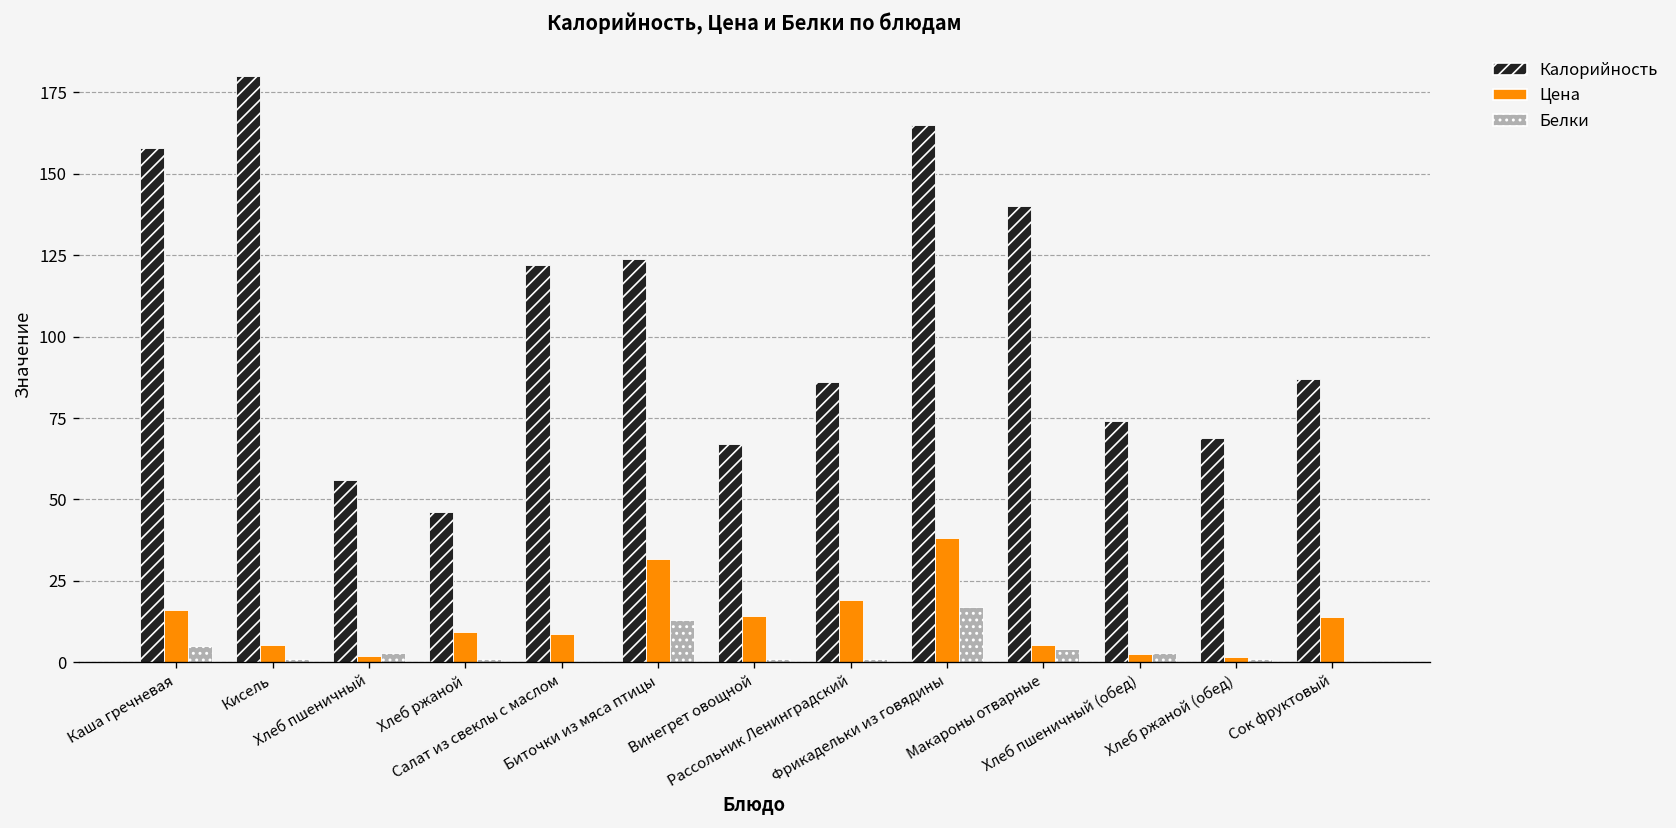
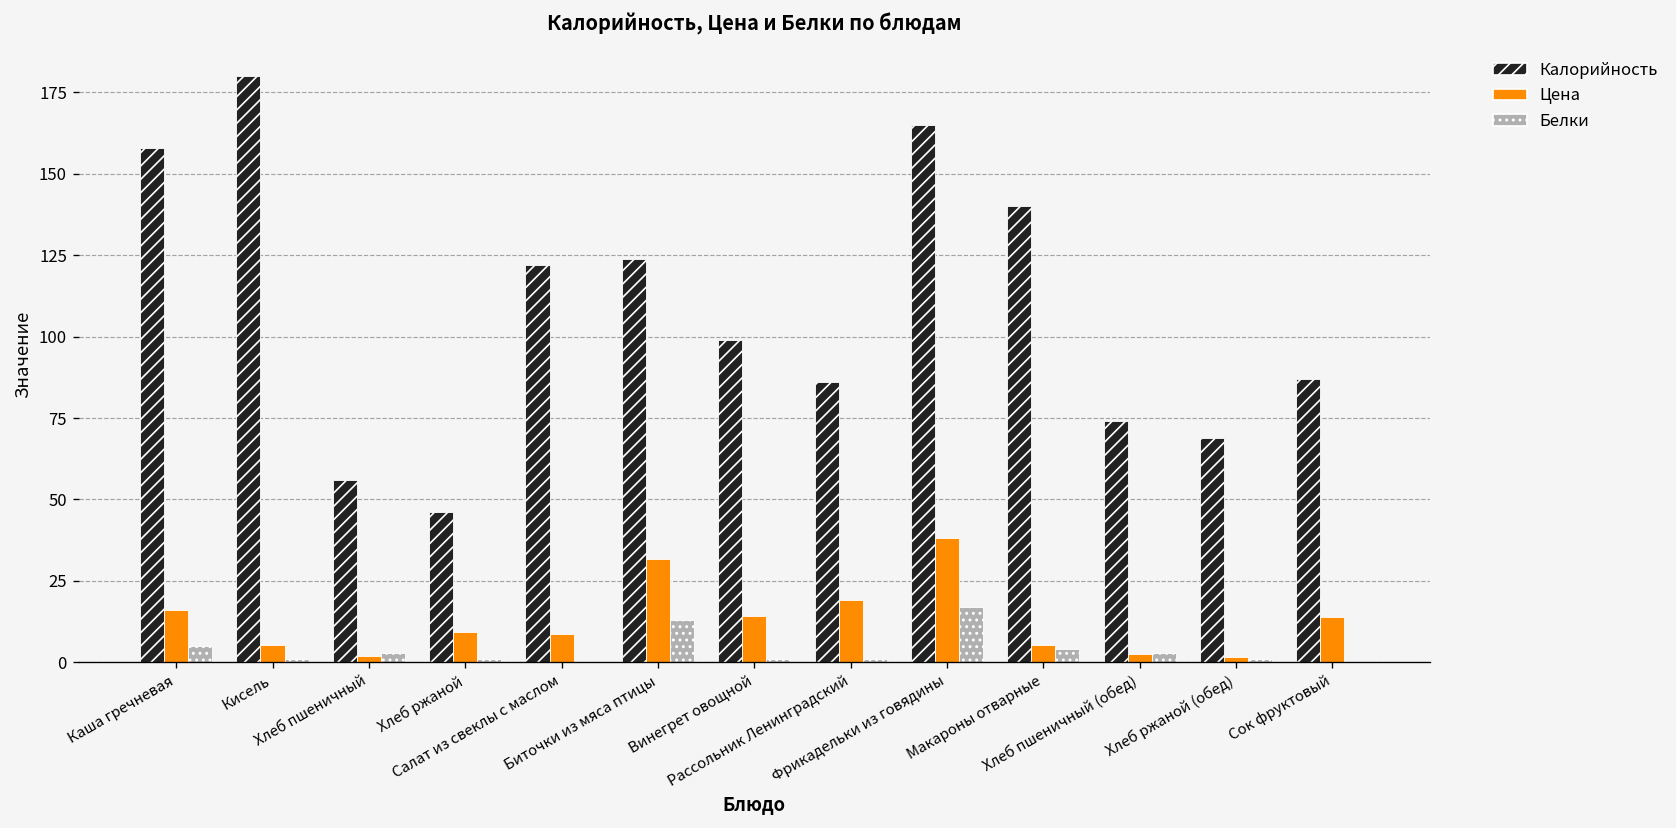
Калорийность, Винегрет овощной: 67 -> 99
